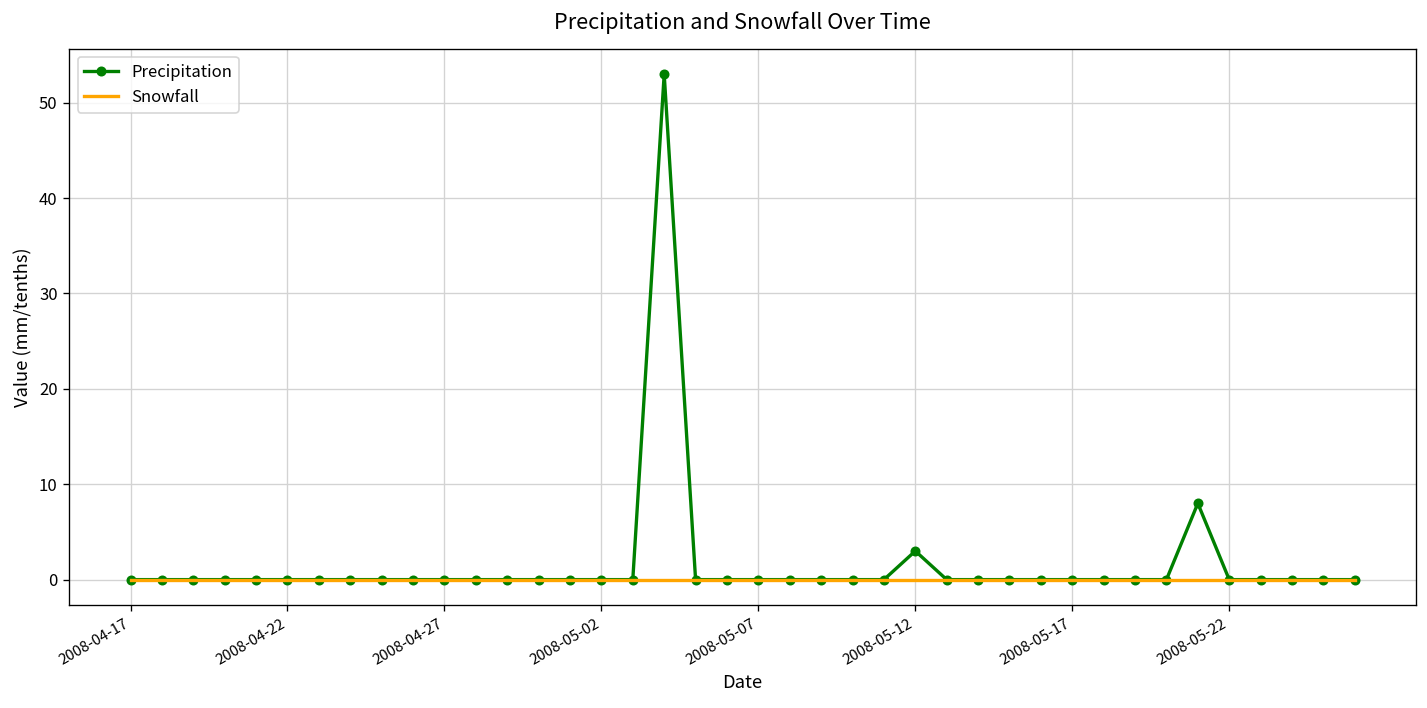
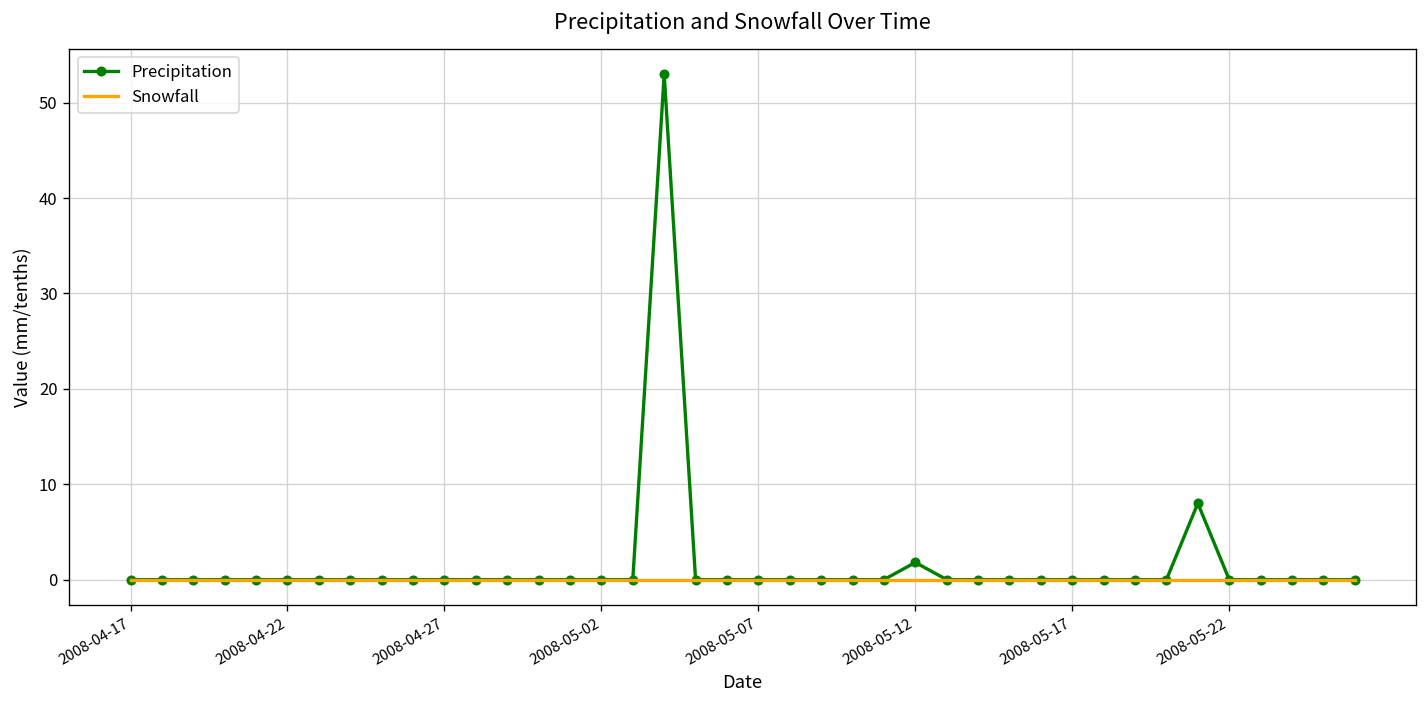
Precipitation, 2008-05-12: 3 -> 2
